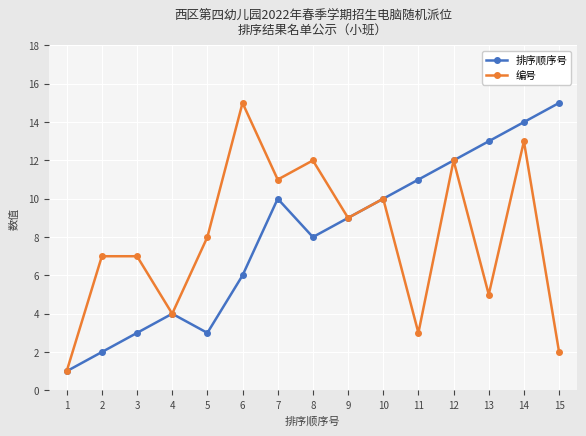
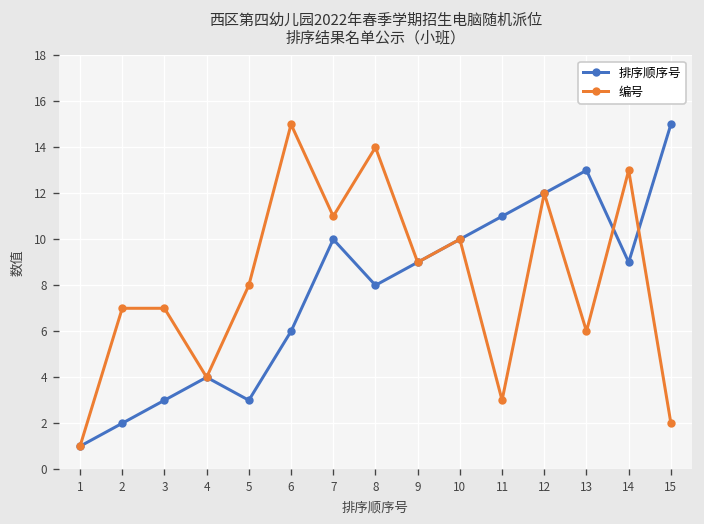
编号, 8: 12 -> 14
编号, 13: 5 -> 6
排序顺序号, 14: 14 -> 9
